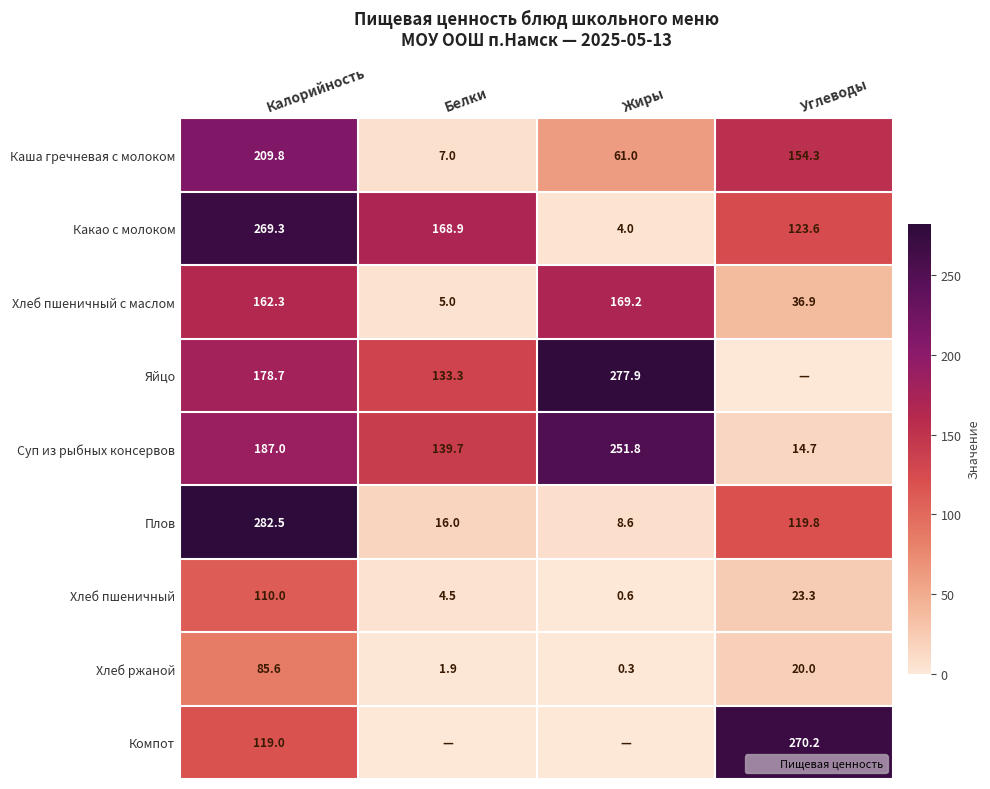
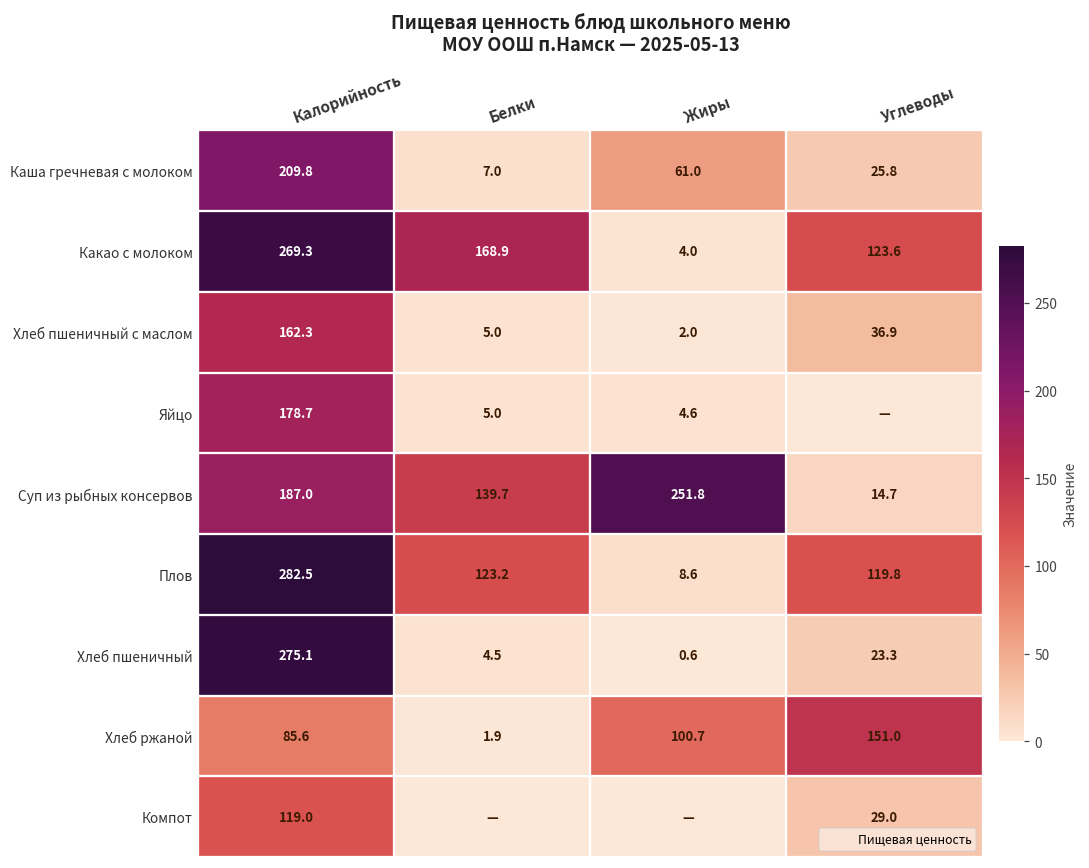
Каша гречневая с молоком, Углеводы: 154.3 -> 25.8
Хлеб пшеничный с маслом, Жиры: 169.2 -> 2.0
Яйцо, Белки: 133.3 -> 5.0
Яйцо, Жиры: 277.9 -> 4.6
Плов, Белки: 16.0 -> 123.2
Хлеб пшеничный, Калорийность: 110.0 -> 275.1
Хлеб ржаной, Жиры: 0.3 -> 100.7
Хлеб ржаной, Углеводы: 20.0 -> 151.0
Компот, Углеводы: 270.2 -> 29.0
